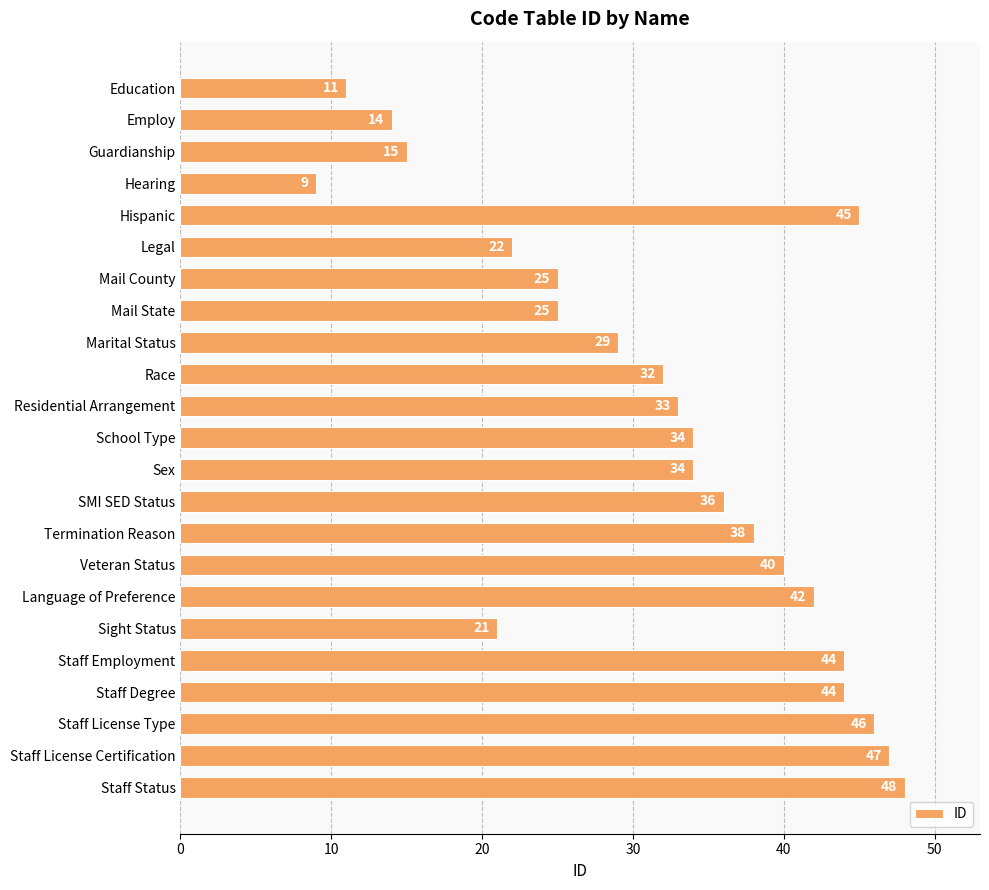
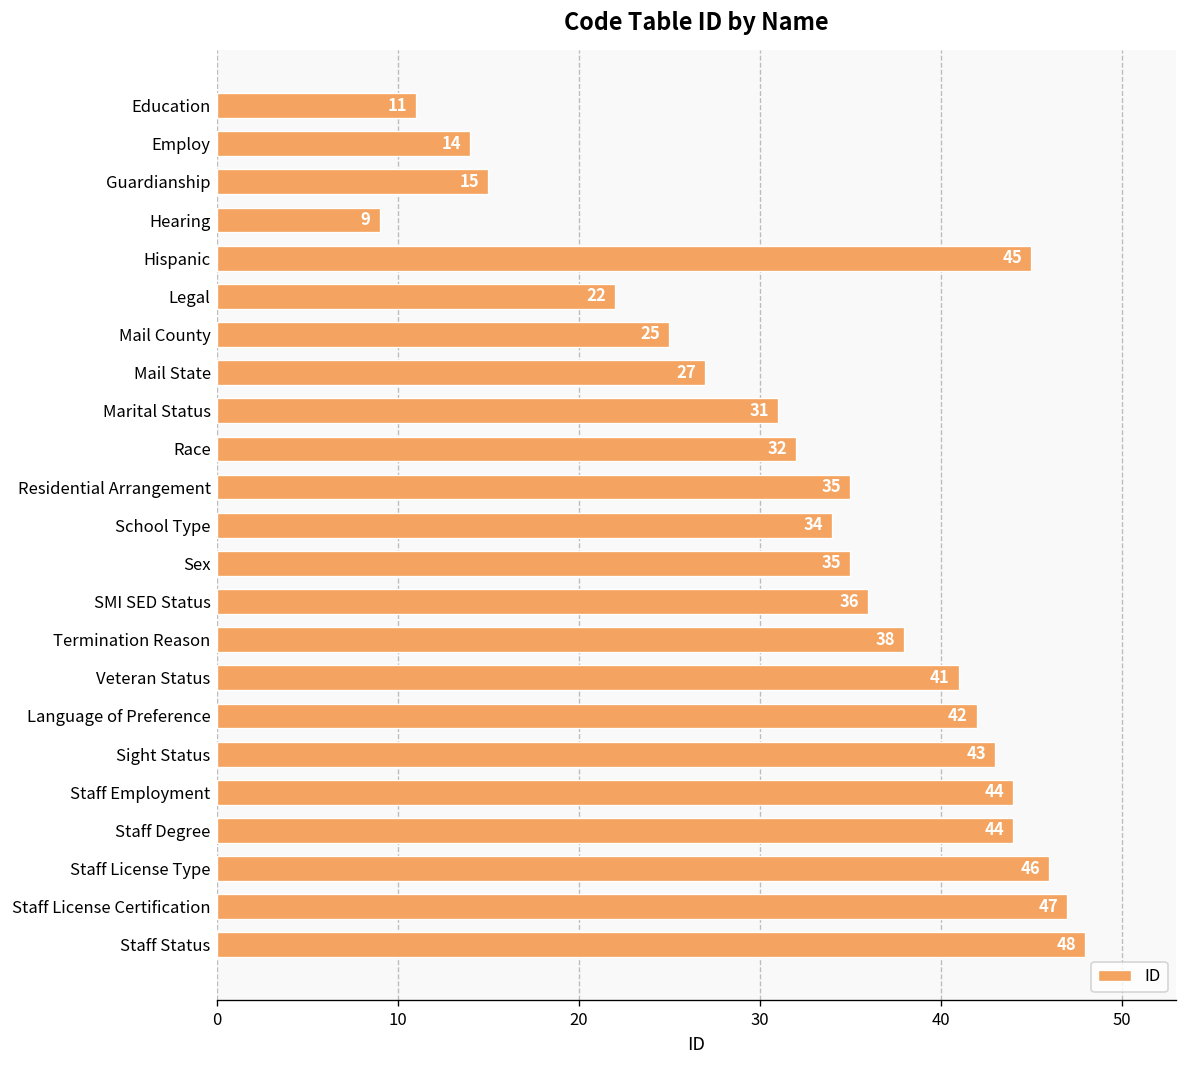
Mail State: 25 -> 27
Marital Status: 29 -> 31
Residential Arrangement: 33 -> 35
Sex: 34 -> 35
Veteran Status: 40 -> 41
Sight Status: 21 -> 43
